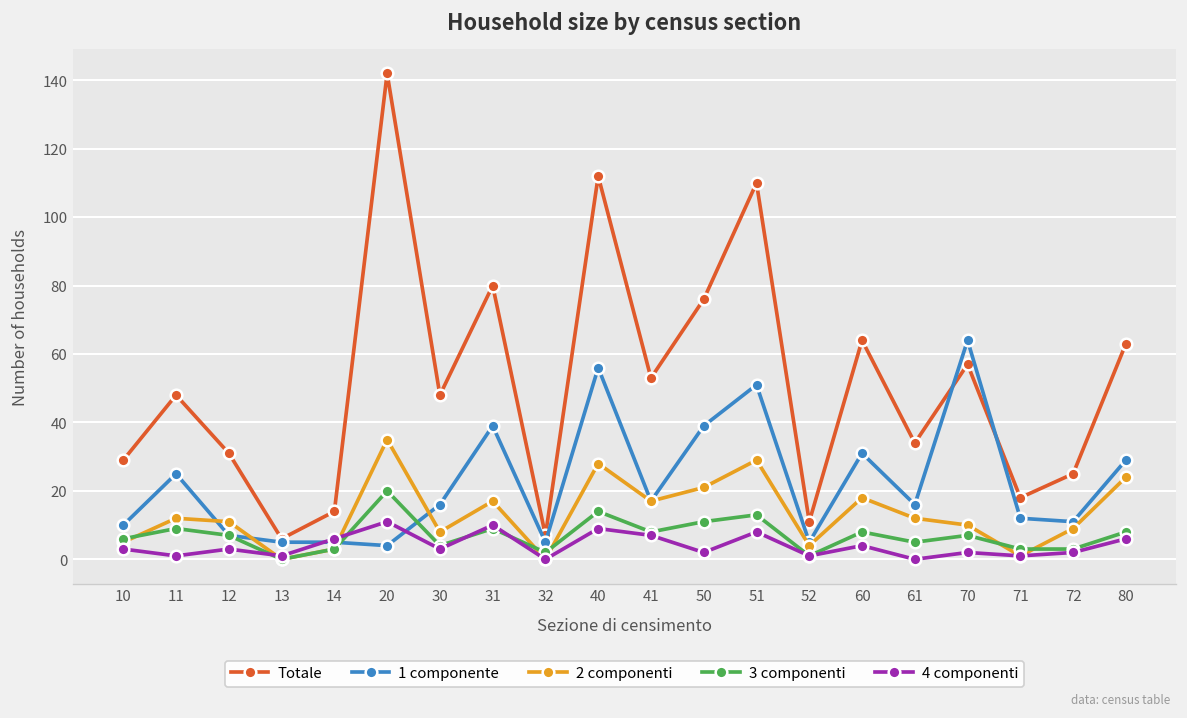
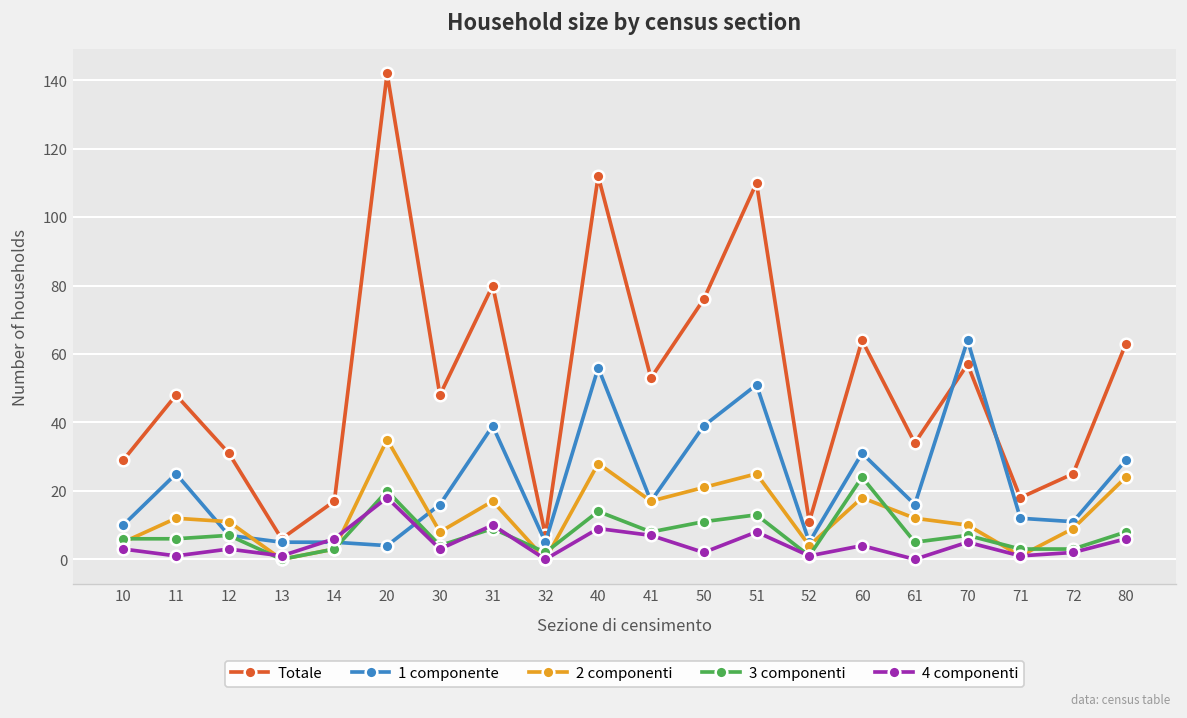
3 componenti, 11: 9 -> 6
Totale, 14: 14 -> 17
4 componenti, 20: 11 -> 18
2 componenti, 51: 29 -> 25
3 componenti, 60: 8 -> 24
4 componenti, 70: 2 -> 5
